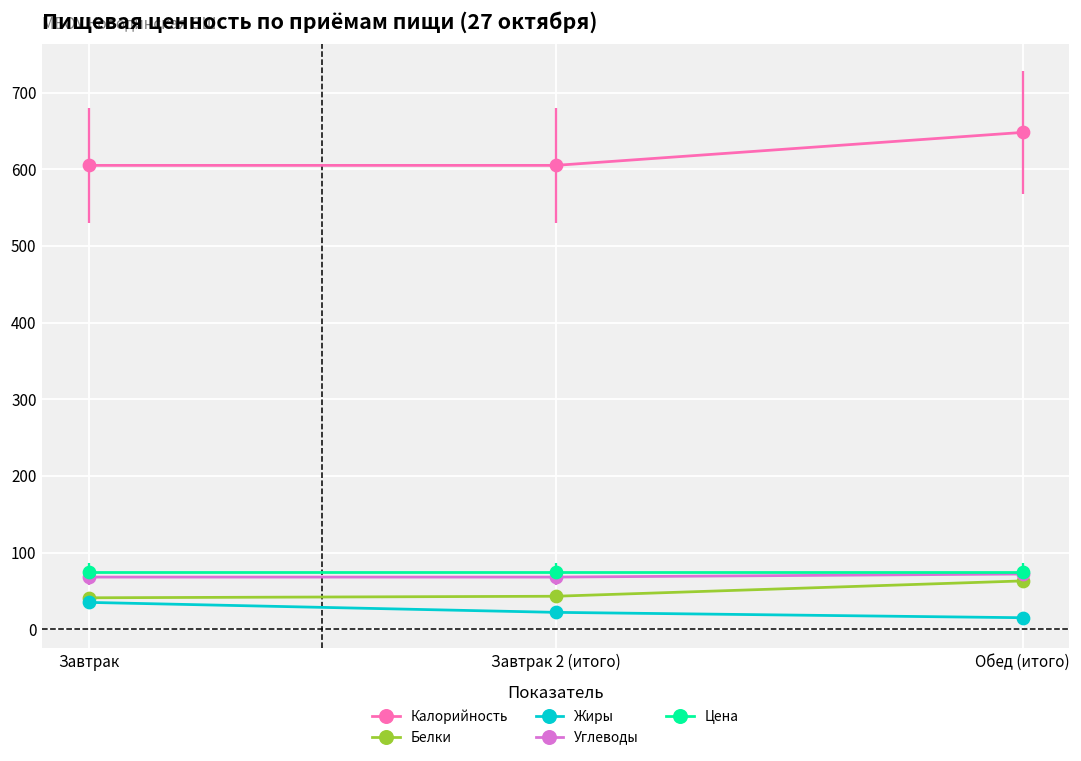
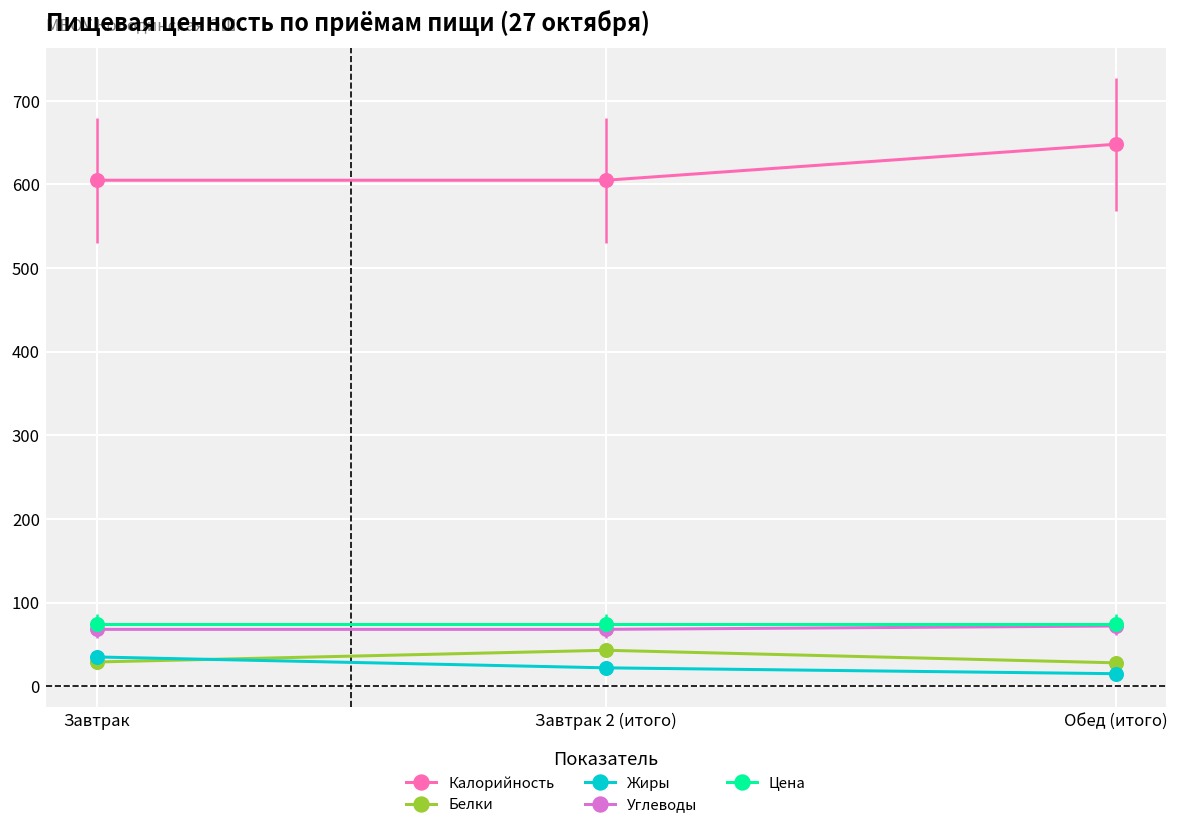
Белки, Завтрак: 40 -> 30
Белки, Обед (итого): 60 -> 30
